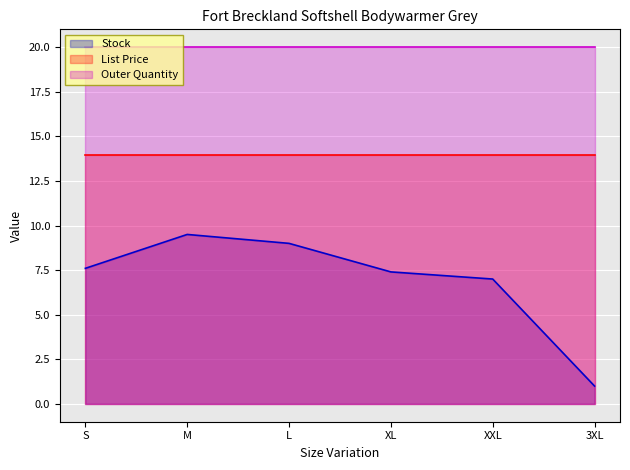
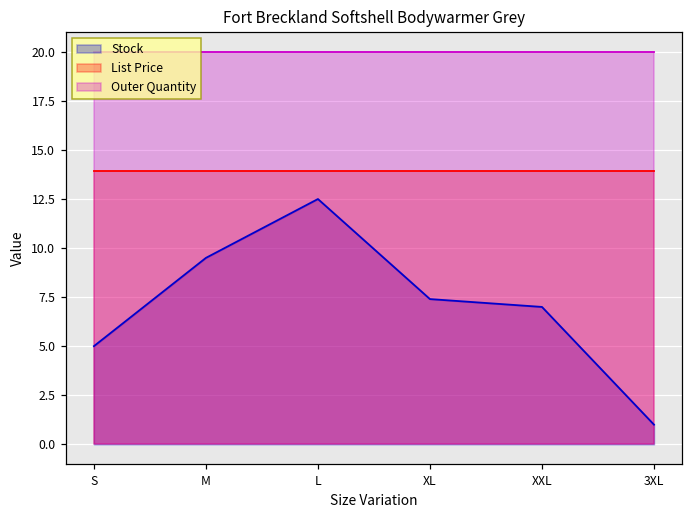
Stock, S: 7.6 -> 5.0
Stock, L: 9.0 -> 12.5
